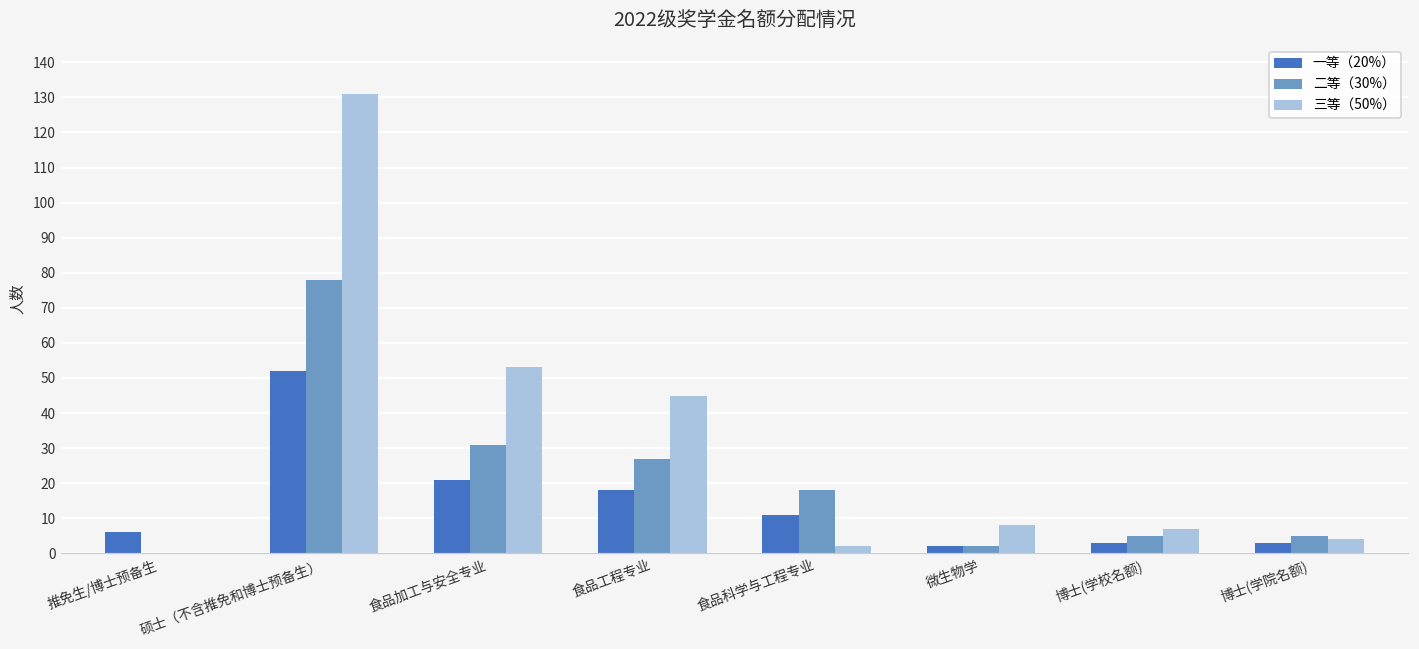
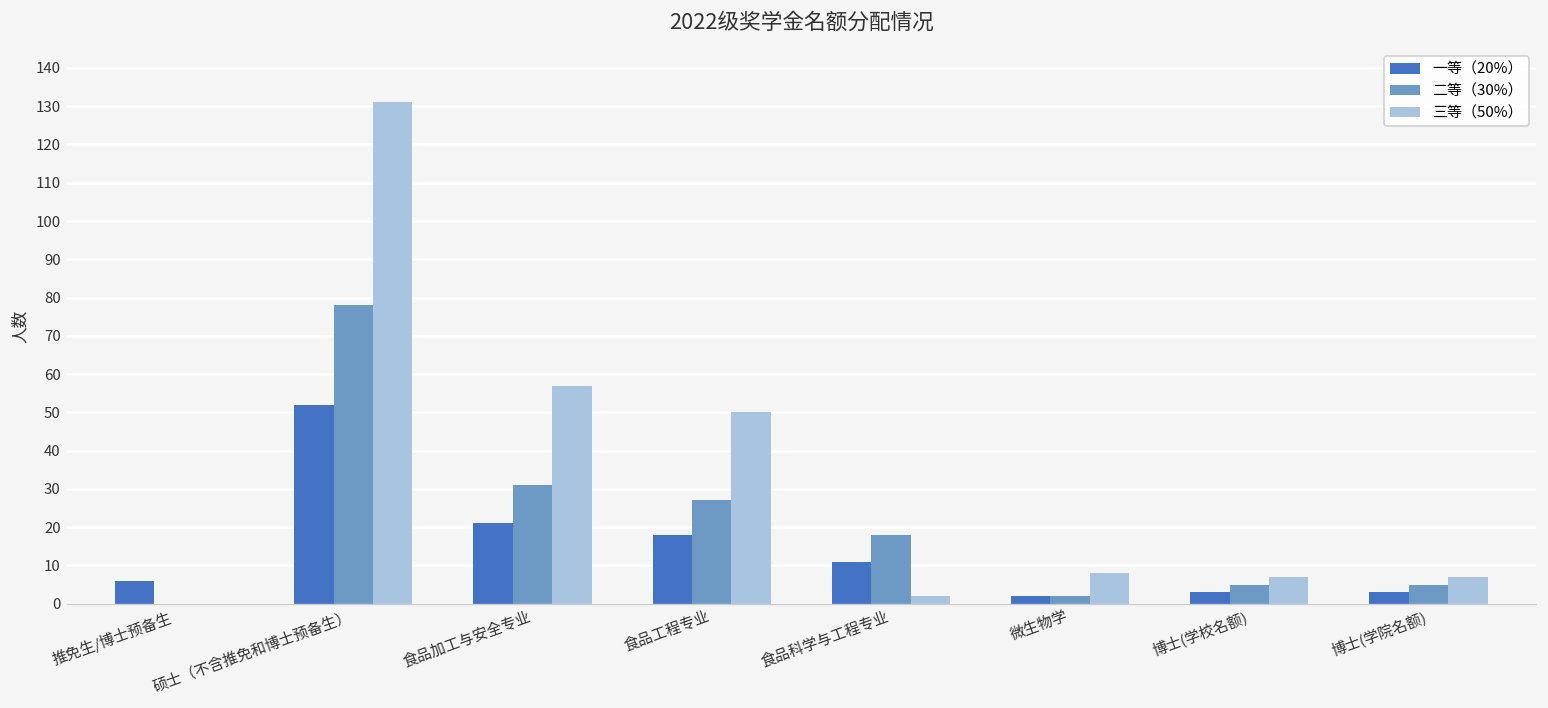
三等（50%）, 食品加工与安全专业: 53 -> 57
三等（50%）, 食品工程专业: 45 -> 50
三等（50%）, 博士(学院名额): 4 -> 7
